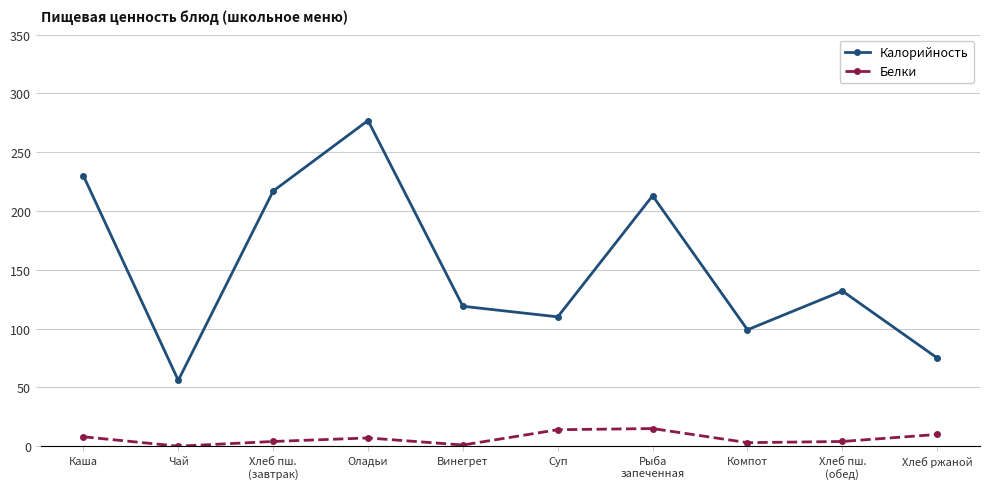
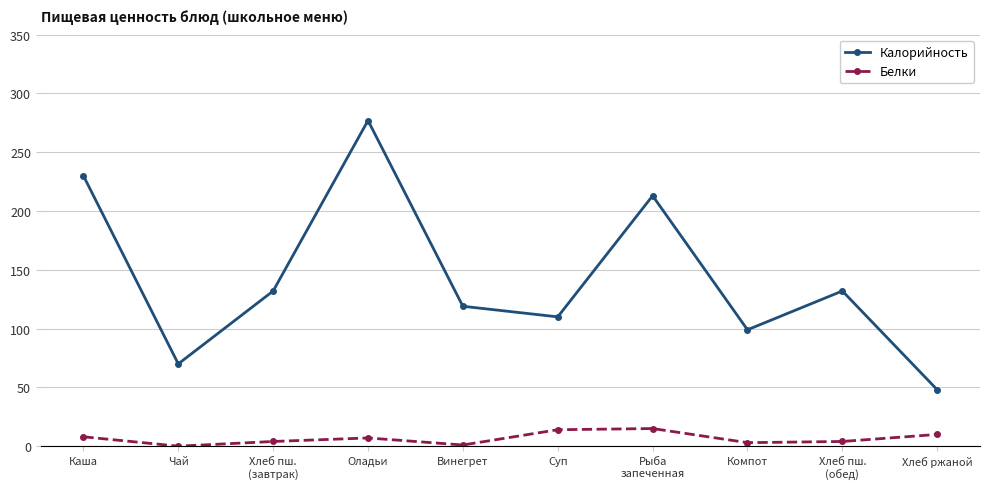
Калорийность, Чай: 56 -> 70
Калорийность, Хлеб пш. (завтрак): 217 -> 132
Калорийность, Хлеб ржаной: 75 -> 48
